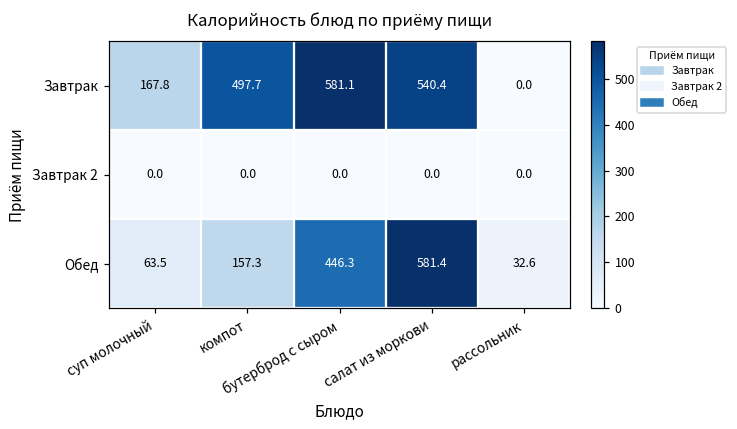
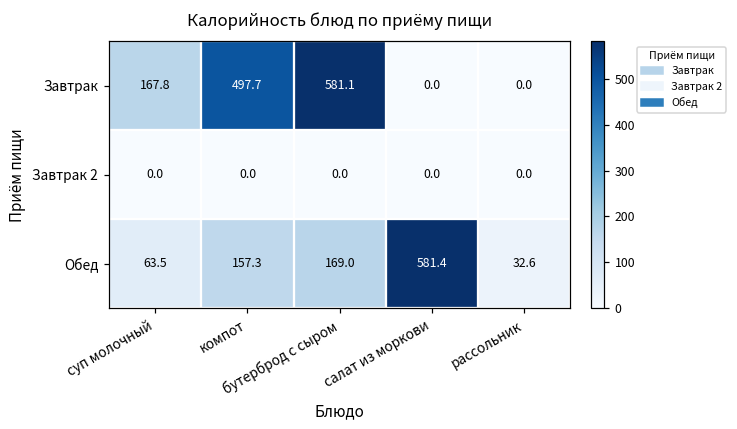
Завтрак, салат из моркови: 540.4 -> 0.0
Обед, бутерброд с сыром: 446.3 -> 169.0
